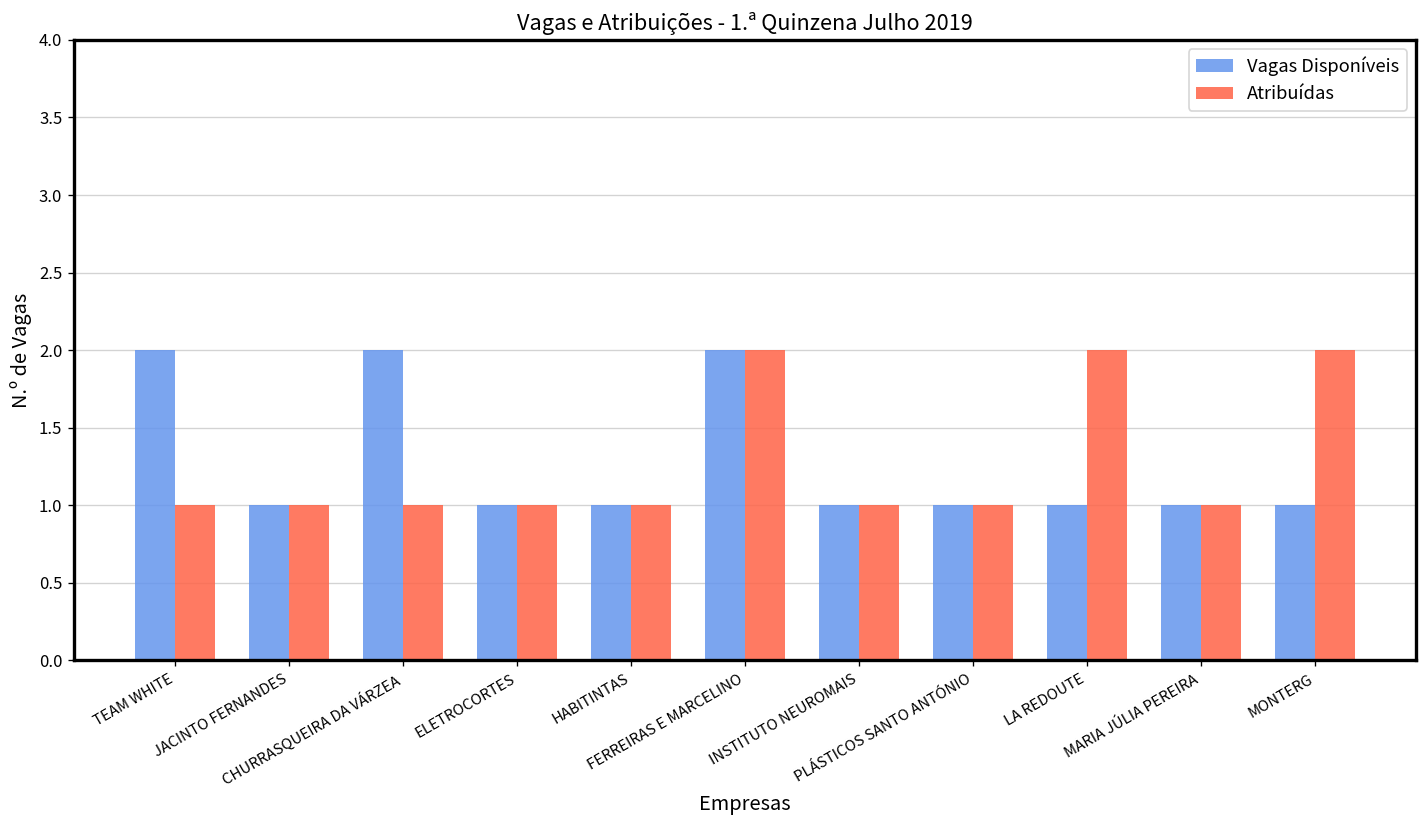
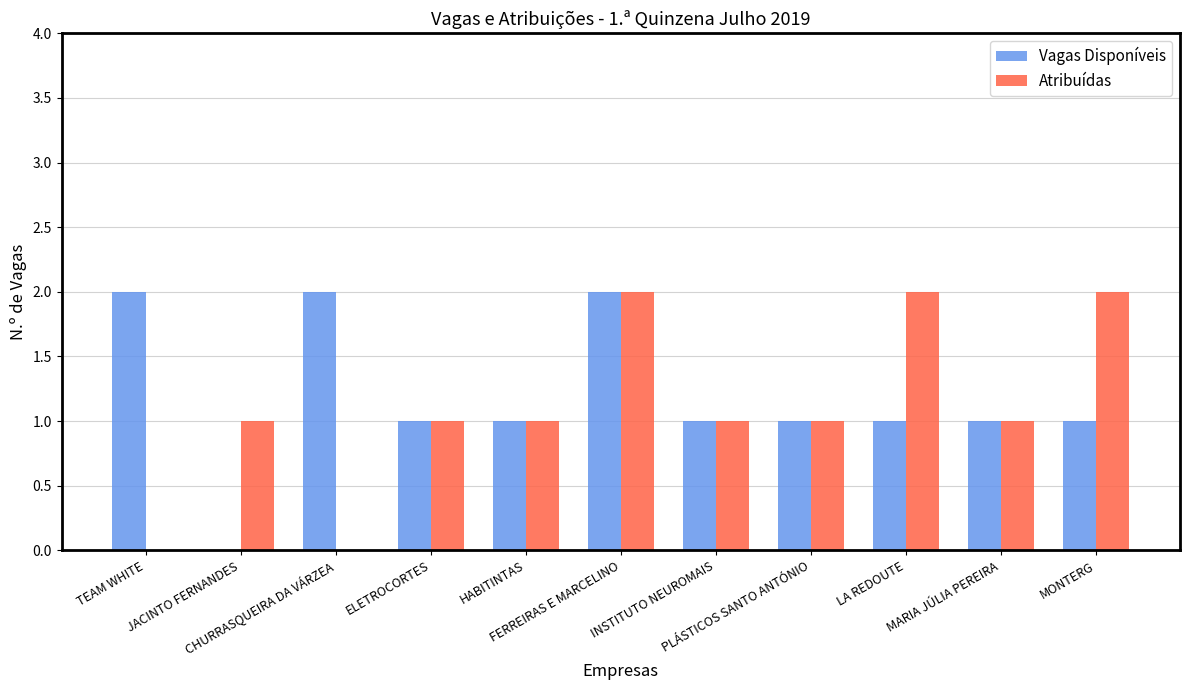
Atribuídas, TEAM WHITE: 1 -> 0
Vagas Disponíveis, JACINTO FERNANDES: 1 -> 0
Atribuídas, CHURRASQUEIRA DA VÁRZEA: 1 -> 0
